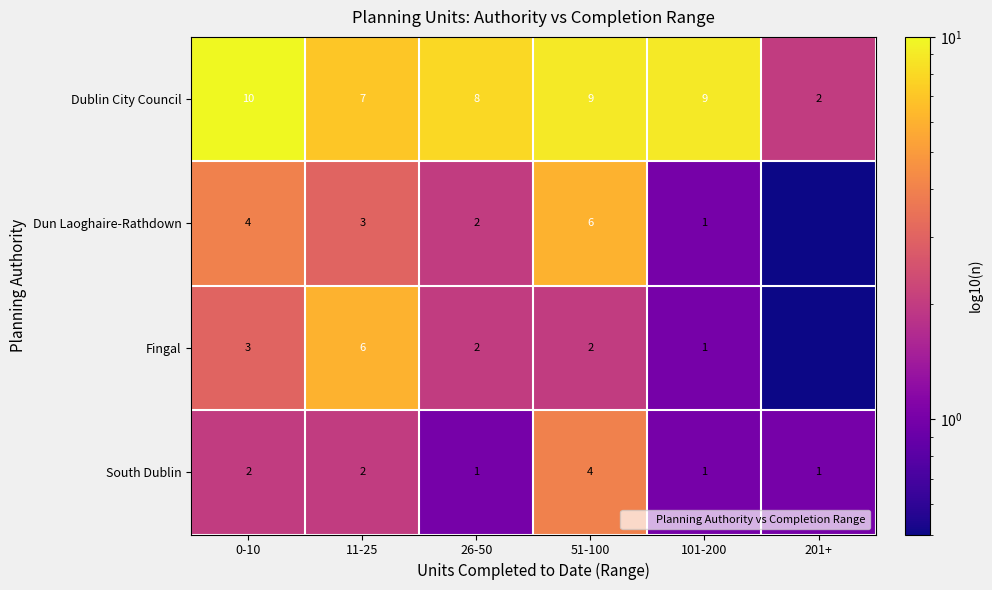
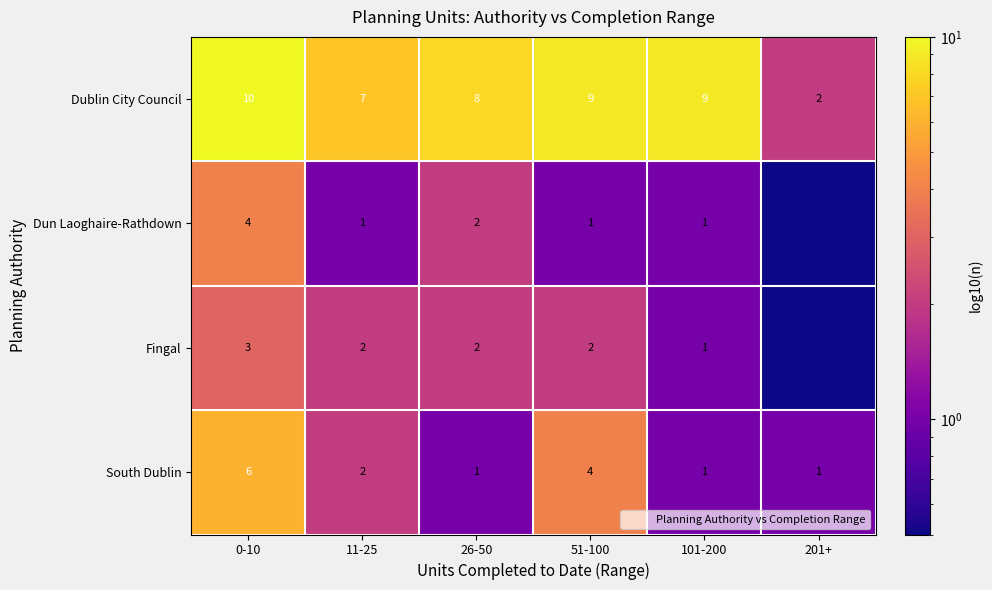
Dun Laoghaire-Rathdown, 11-25: 3 -> 1
Dun Laoghaire-Rathdown, 51-100: 6 -> 1
Fingal, 11-25: 6 -> 2
South Dublin, 0-10: 2 -> 6
